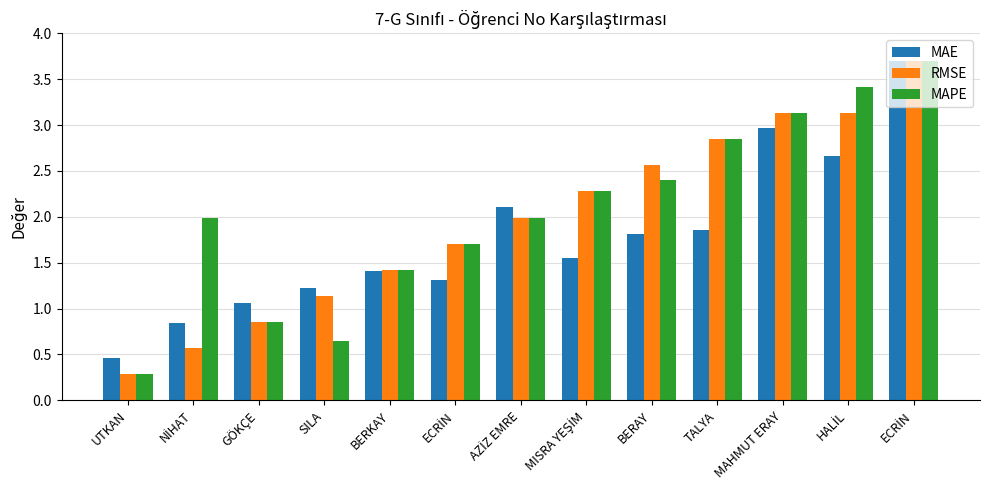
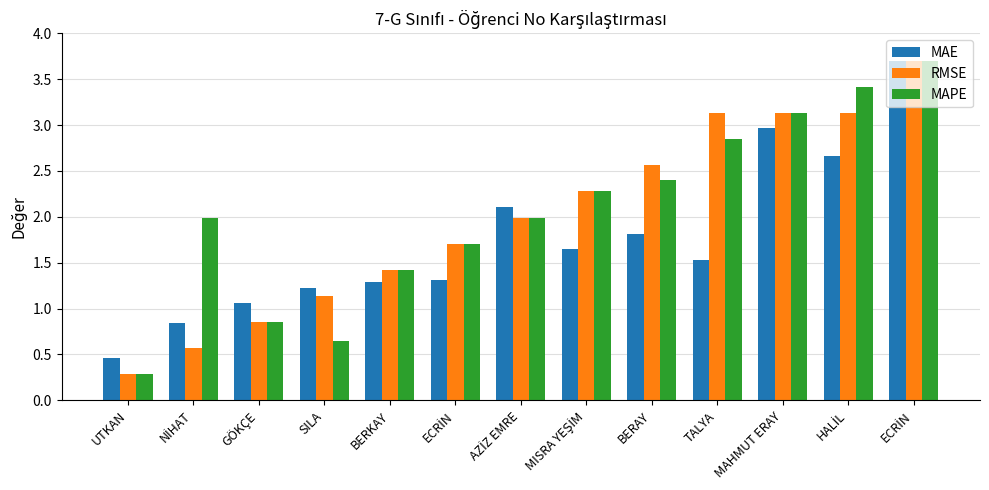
MAE, BERKAY: 1.4 -> 1.3
MAE, MISRA YEŞİM: 1.55 -> 1.65
MAE, TALYA: 1.9 -> 1.5
RMSE, TALYA: 2.8 -> 3.1
